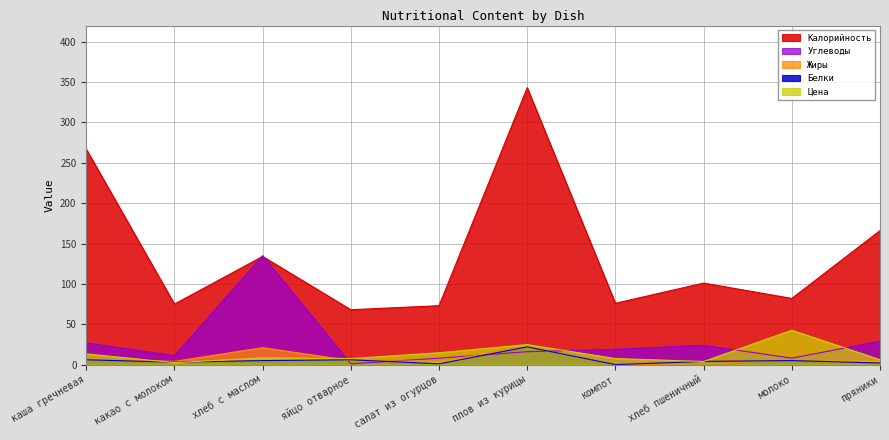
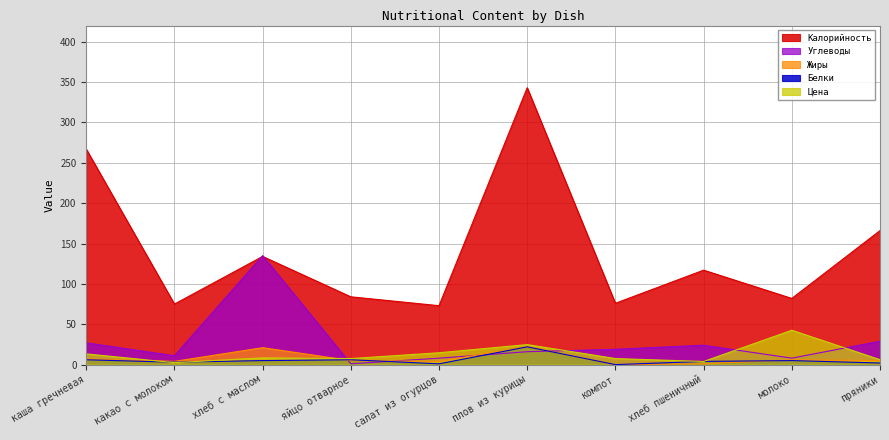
Калорийность, яйцо отварное: 70 -> 80
Калорийность, хлеб пшеничный: 100 -> 120
